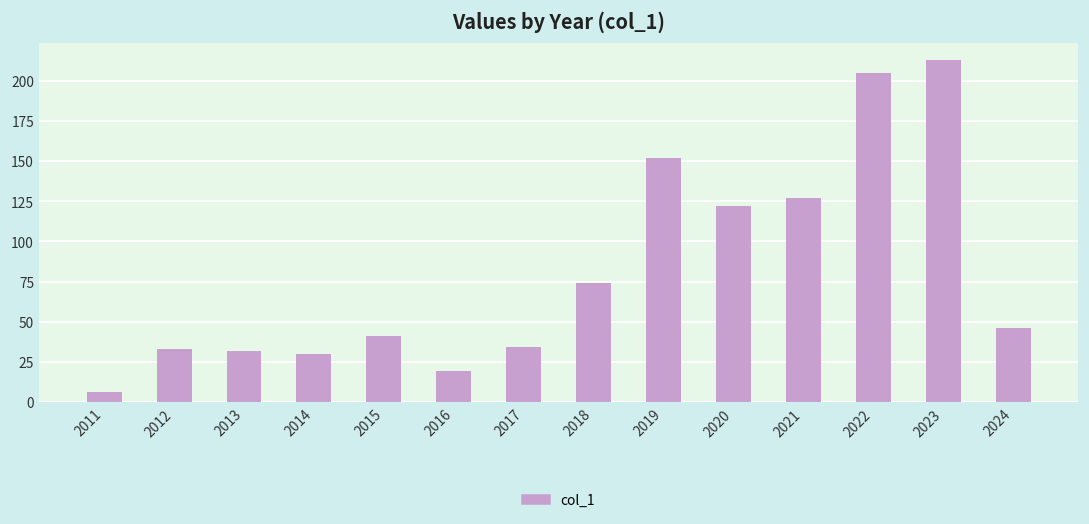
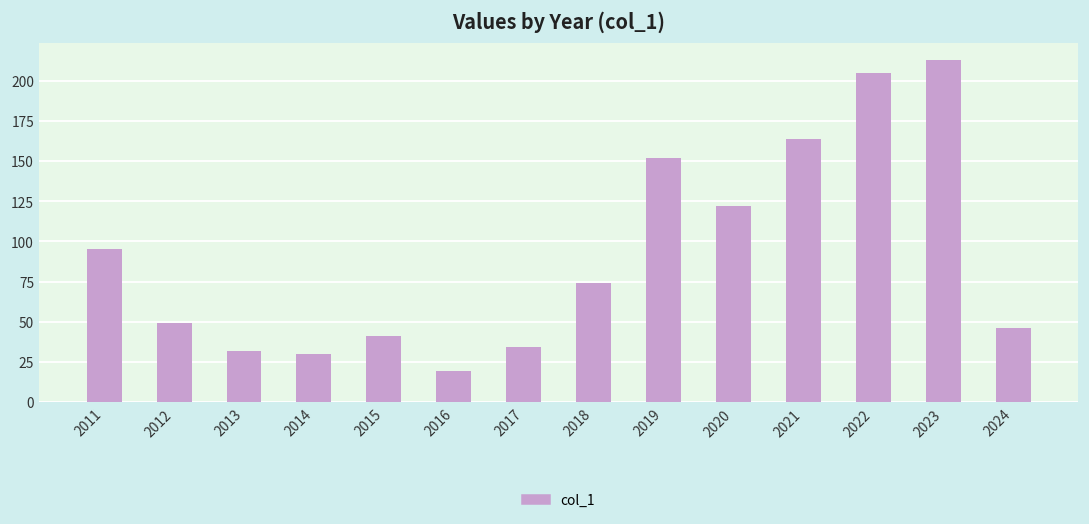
2011: 6 -> 95
2012: 33 -> 49
2021: 127 -> 164
